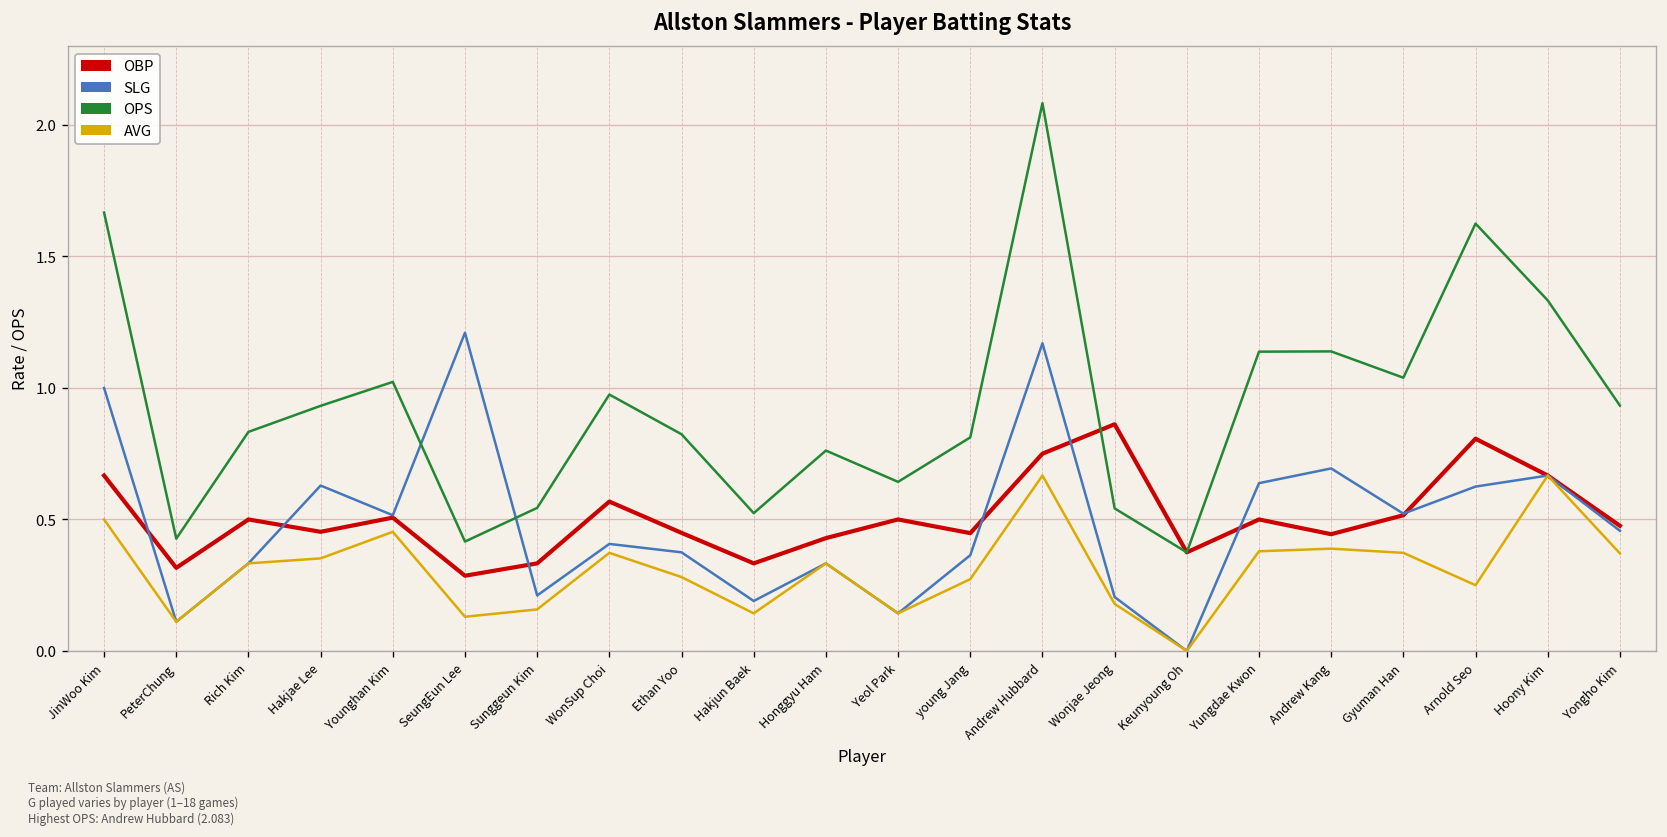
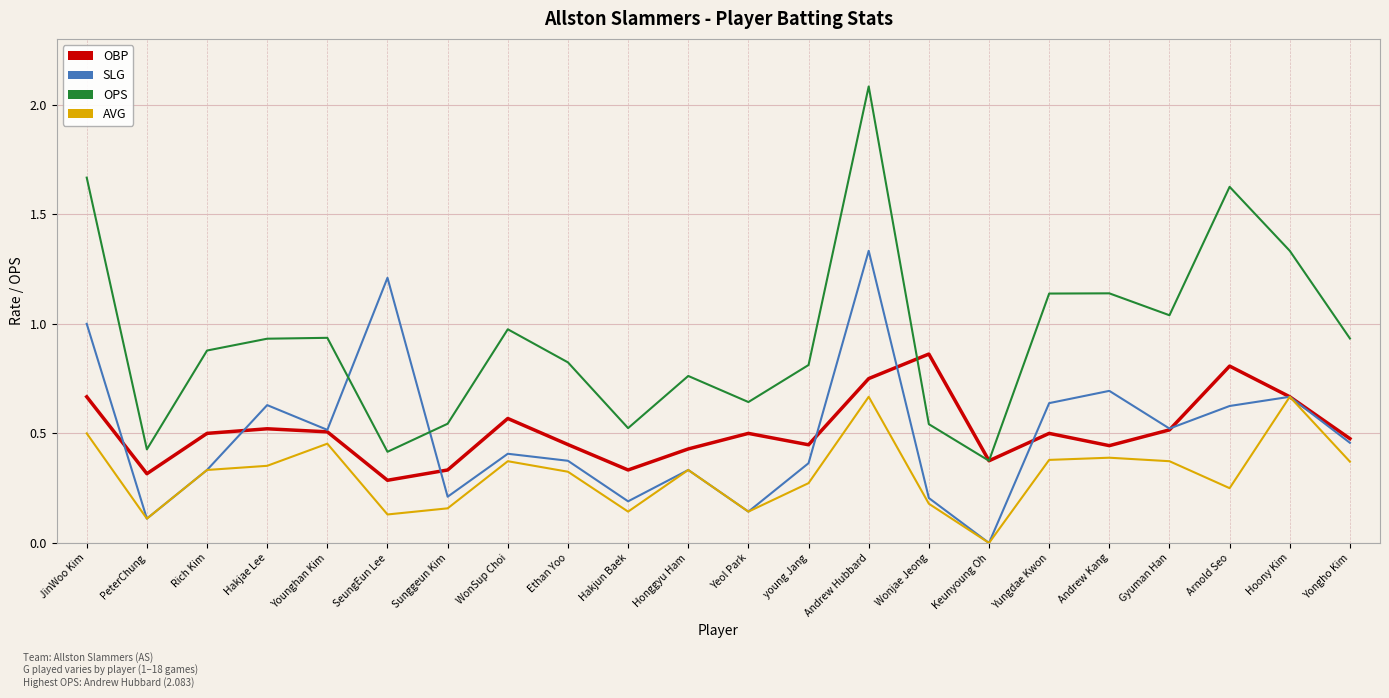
OPS, Rich Kim: 0.83 -> 0.88
OBP, Hakjae Lee: 0.45 -> 0.52
OPS, Younghan Kim: 1.02 -> 0.94
AVG, Ethan Yoo: 0.28 -> 0.33
SLG, Andrew Hubbard: 1.17 -> 1.33
